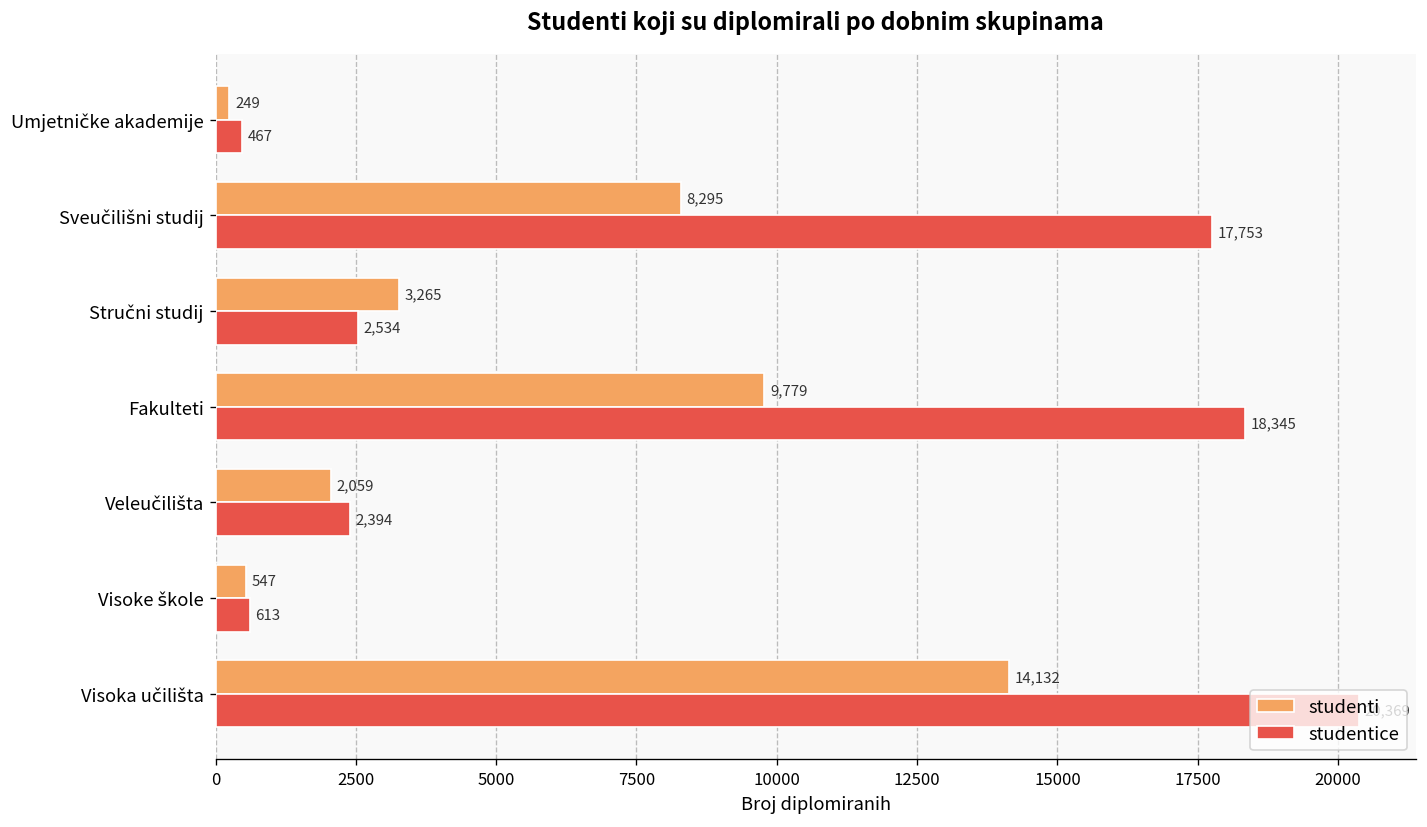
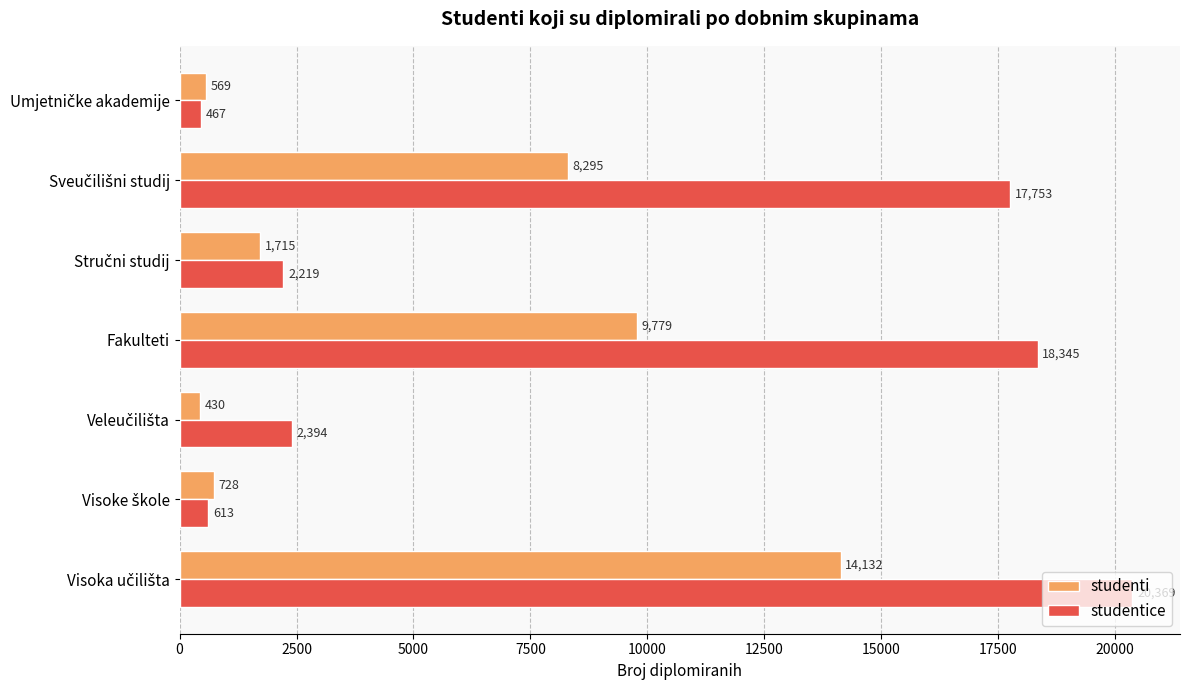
studenti, Umjetničke akademije: 249 -> 569
studenti, Stručni studij: 3,265 -> 1,715
studentice, Stručni studij: 2,534 -> 2,219
studenti, Veleučilišta: 2,059 -> 430
studenti, Visoke škole: 547 -> 728
